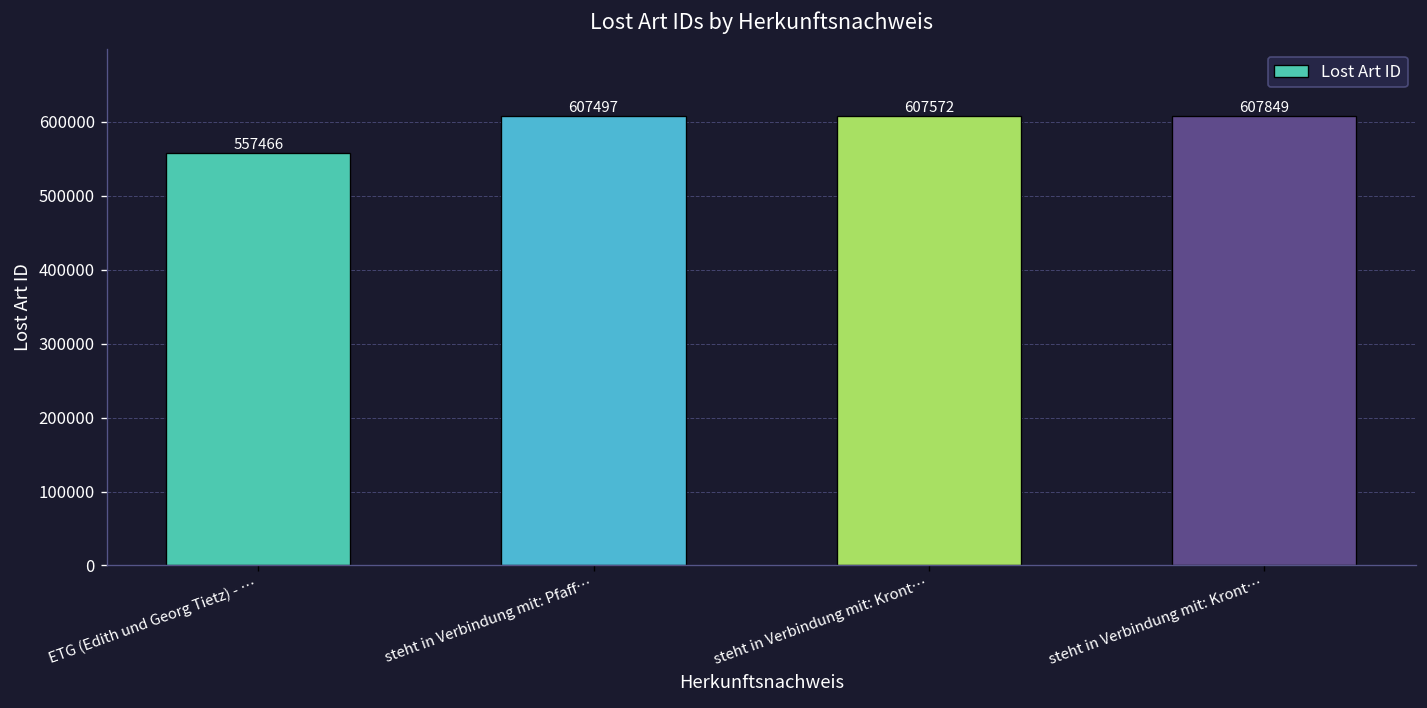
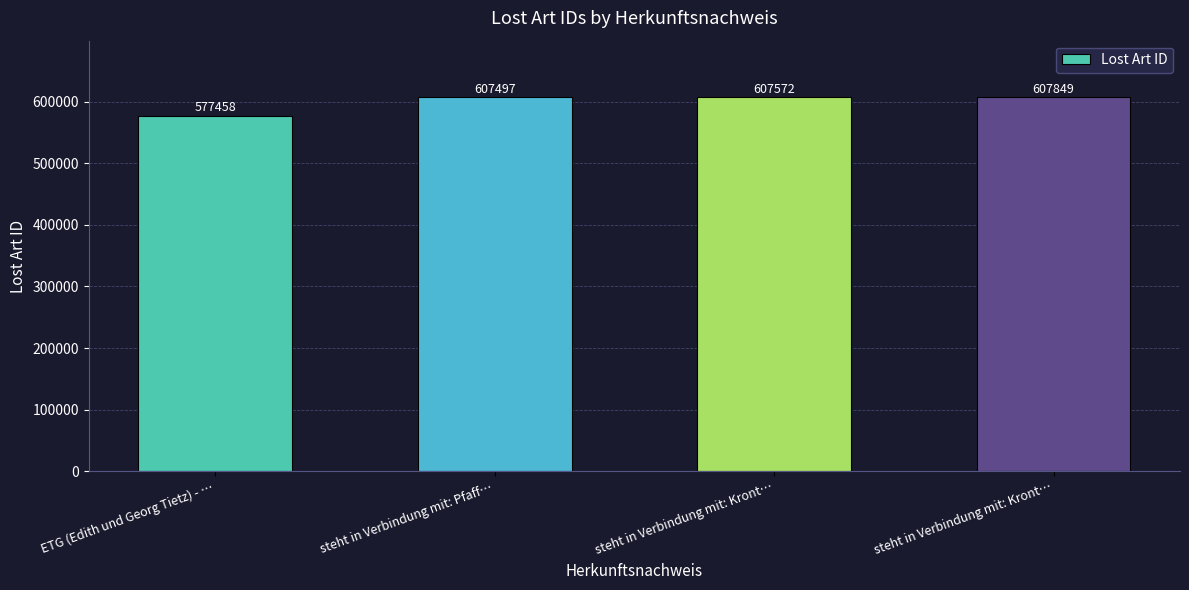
ETG (Edith und Georg Tietz) - …: 557466 -> 577458
